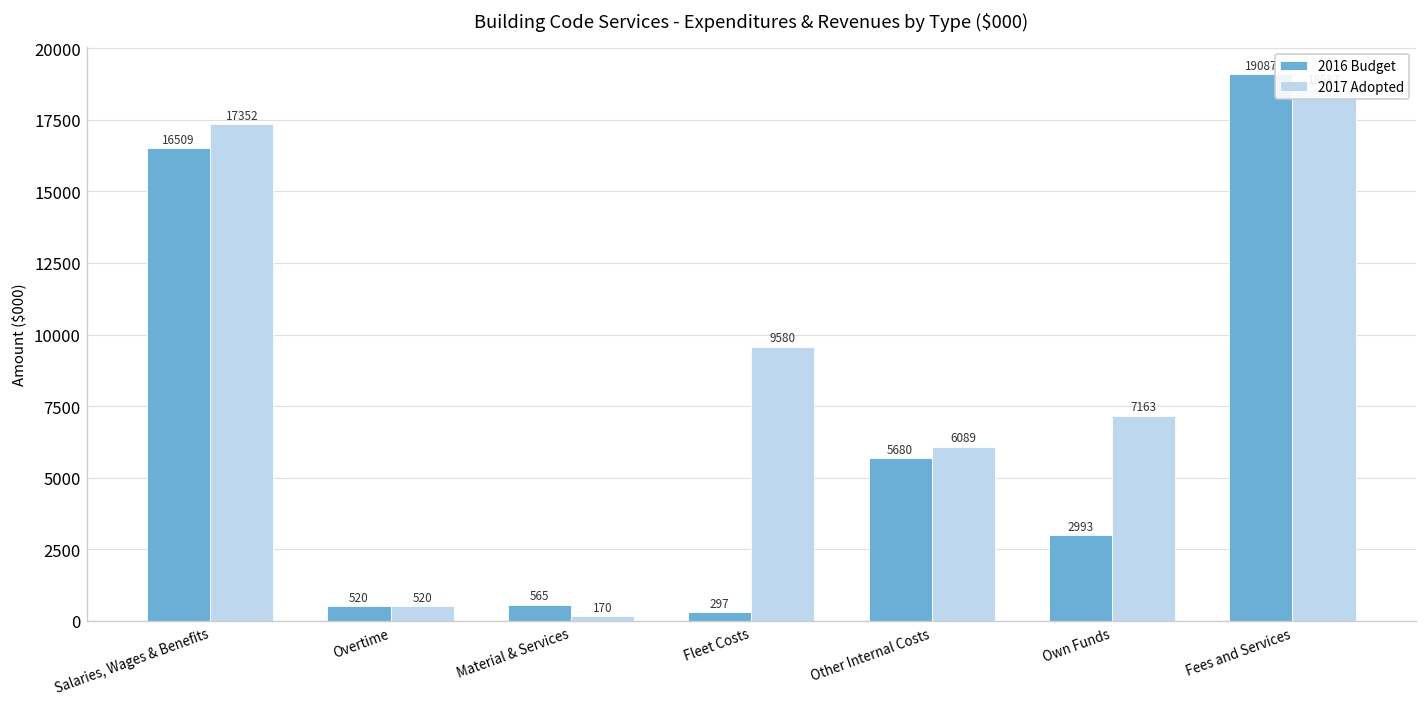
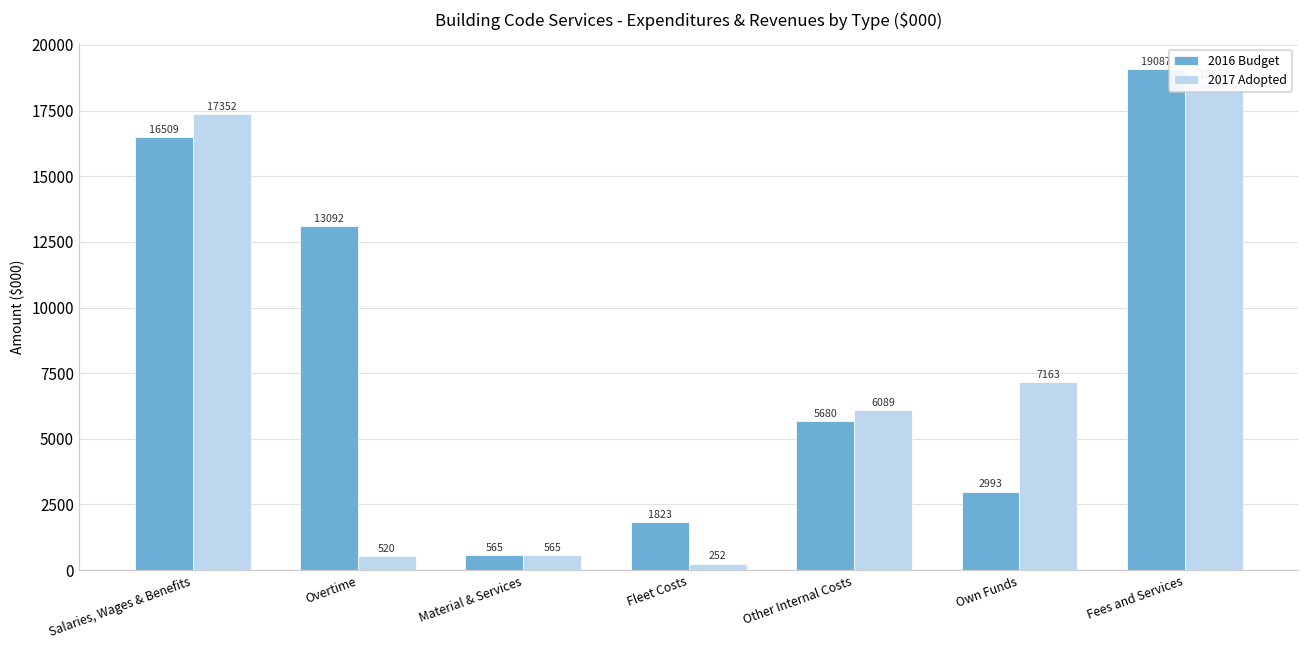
2016 Budget, Overtime: 520 -> 13092
2017 Adopted, Material & Services: 170 -> 565
2016 Budget, Fleet Costs: 297 -> 1823
2017 Adopted, Fleet Costs: 9580 -> 252
